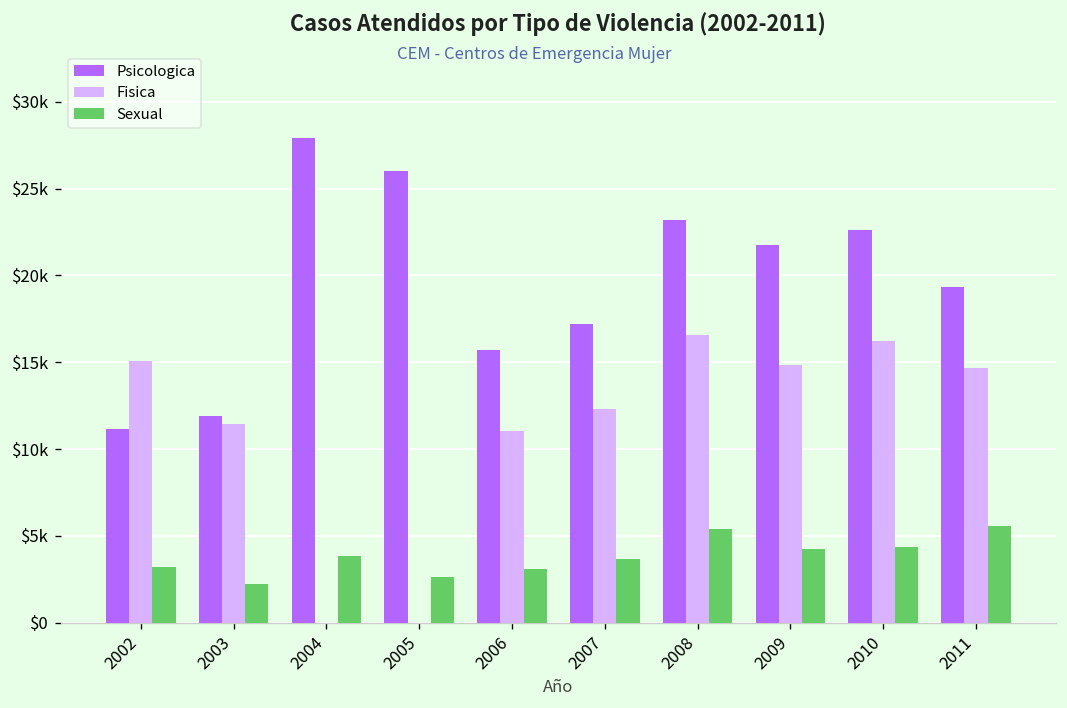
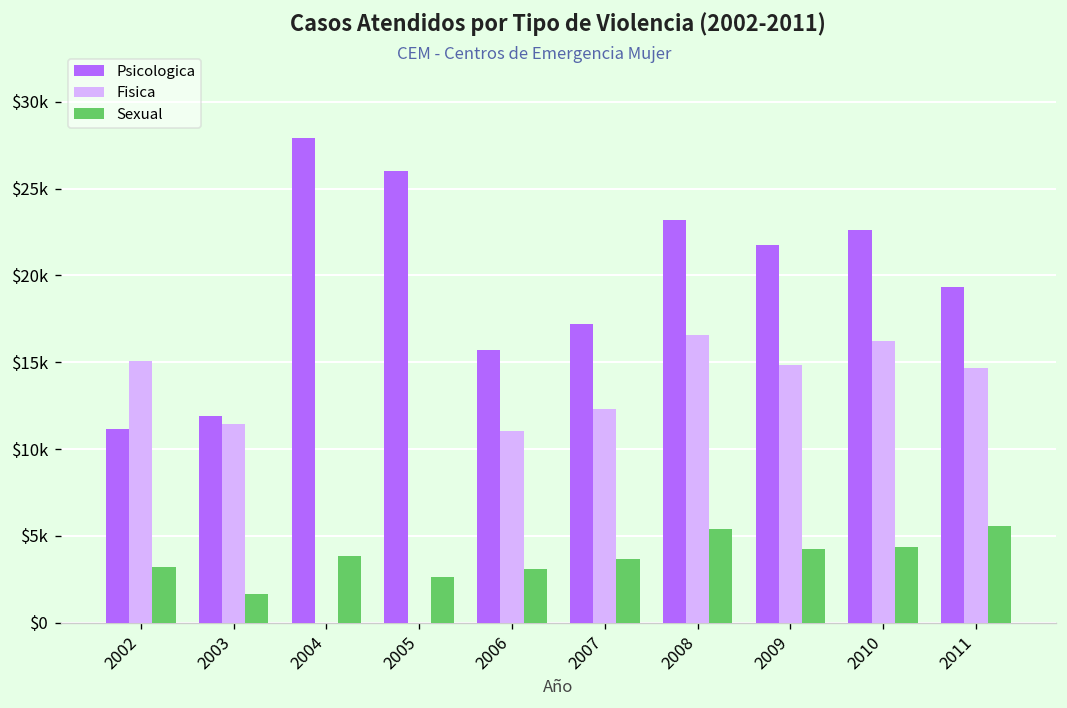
Sexual, 2003: $2300 -> $1700
